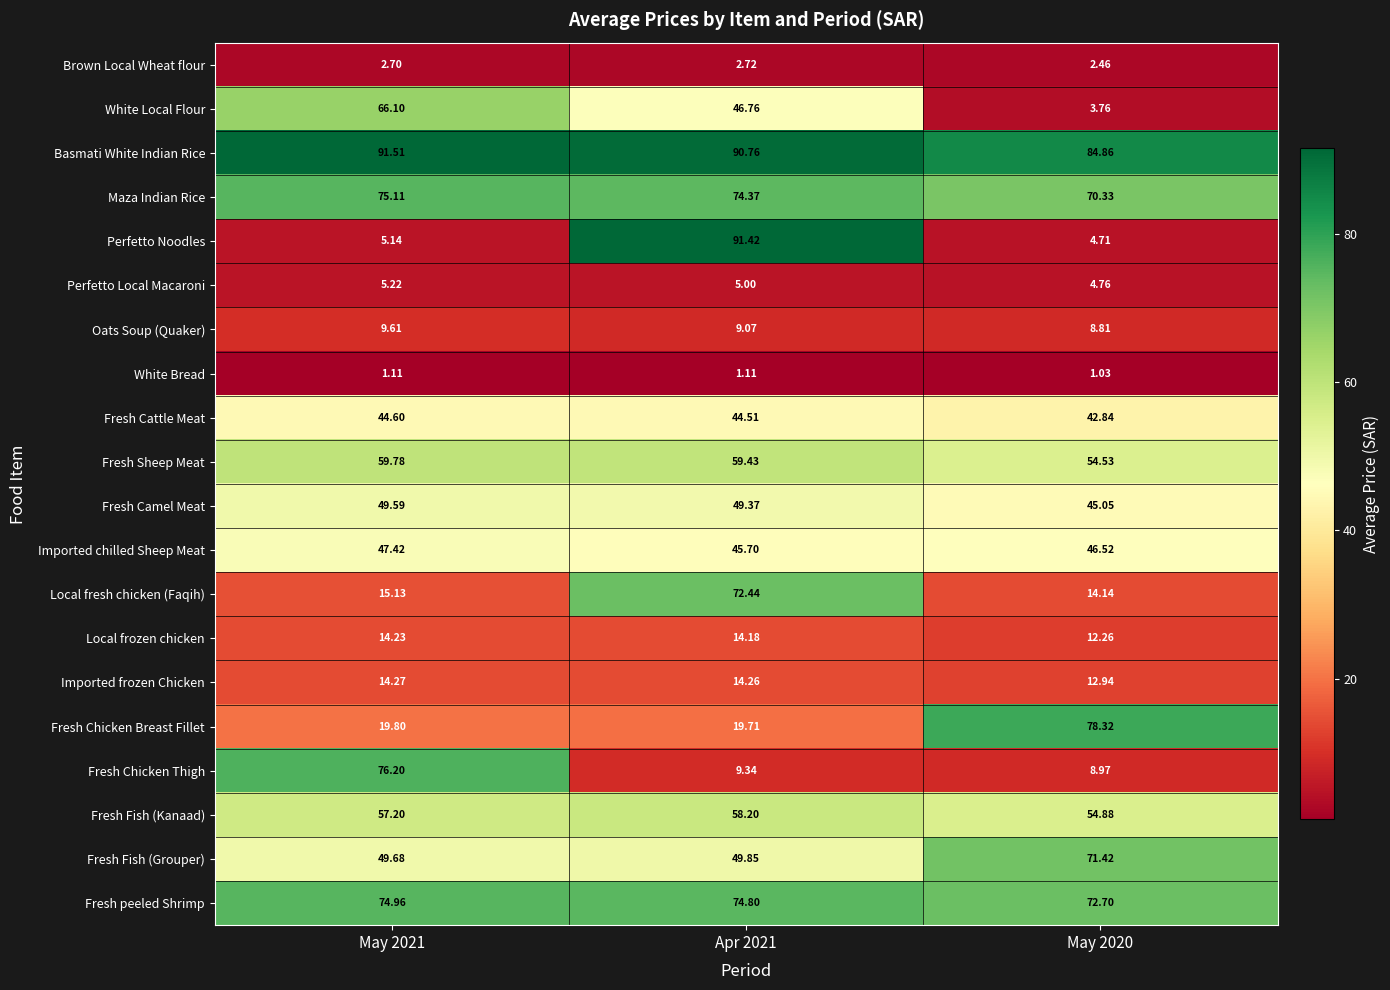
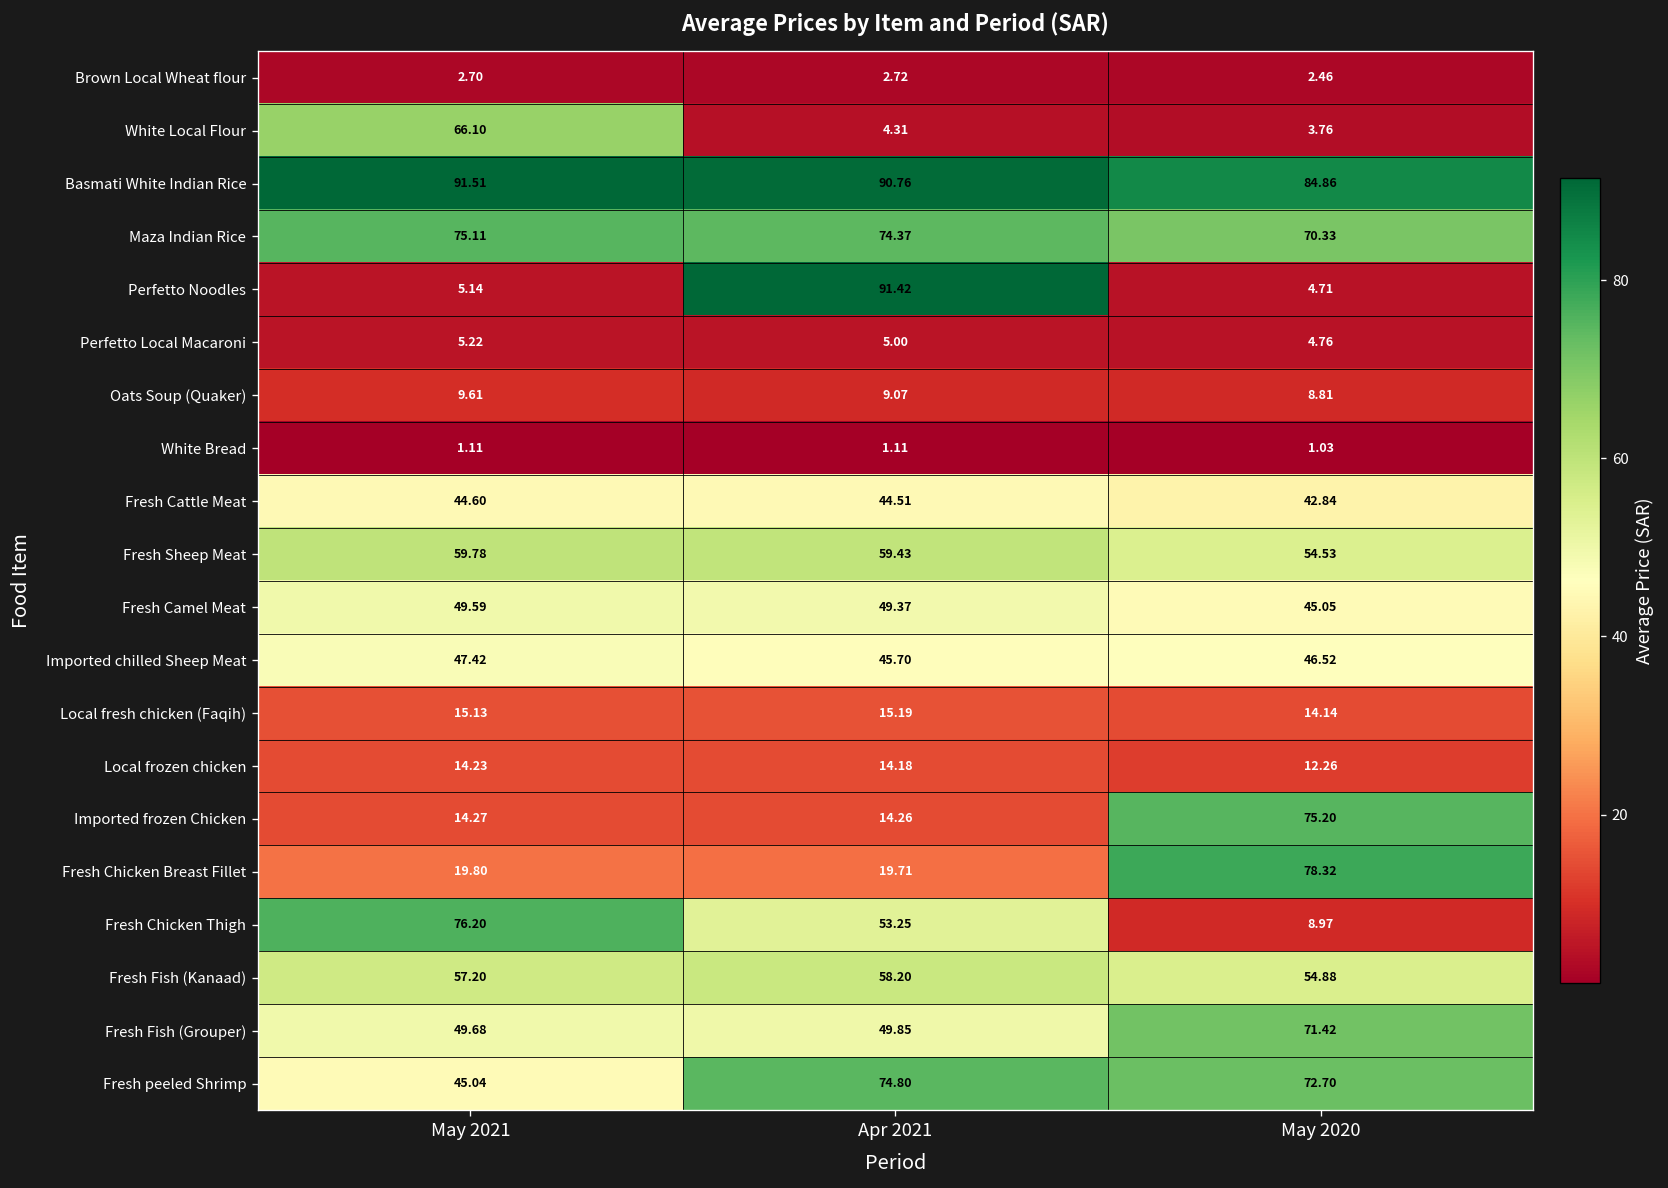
White Local Flour, Apr 2021: 46.76 -> 4.31
Local fresh chicken (Faqih), Apr 2021: 72.44 -> 15.19
Imported frozen Chicken, May 2020: 12.94 -> 75.20
Fresh Chicken Thigh, Apr 2021: 9.34 -> 53.25
Fresh peeled Shrimp, May 2021: 74.96 -> 45.04
